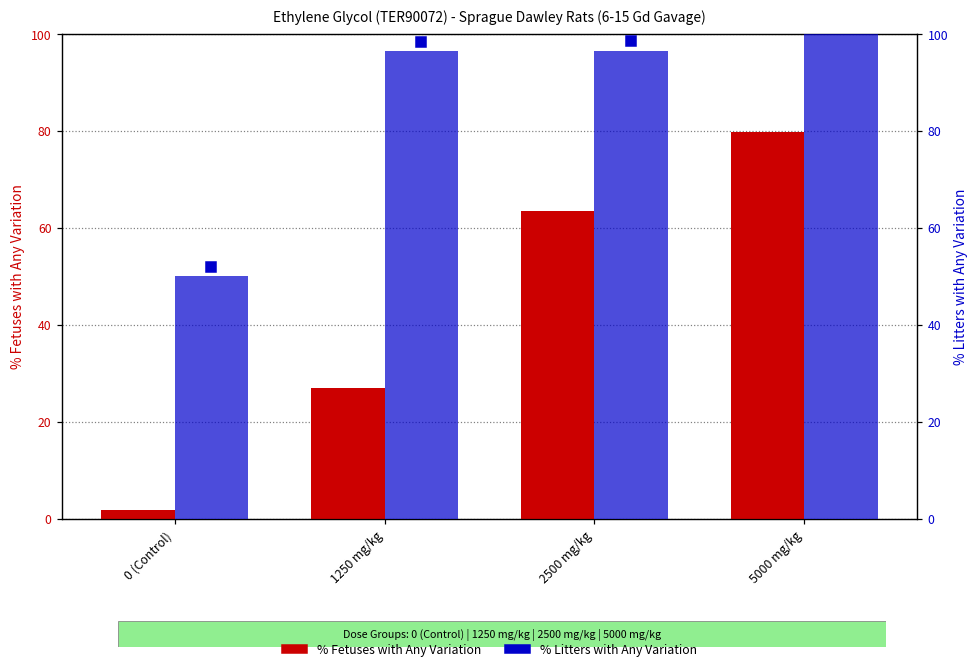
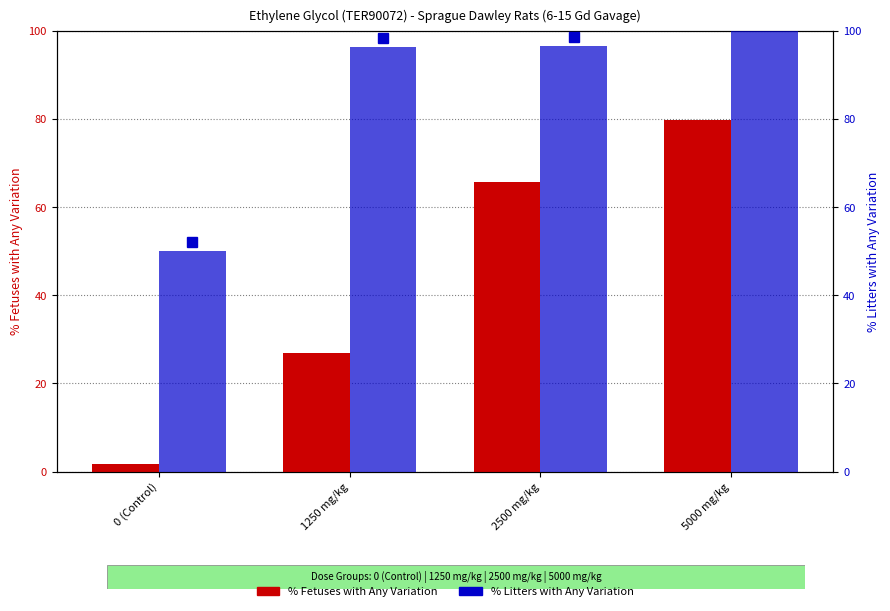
% Fetuses with Any Variation, 2500 mg/kg: 63 -> 66
